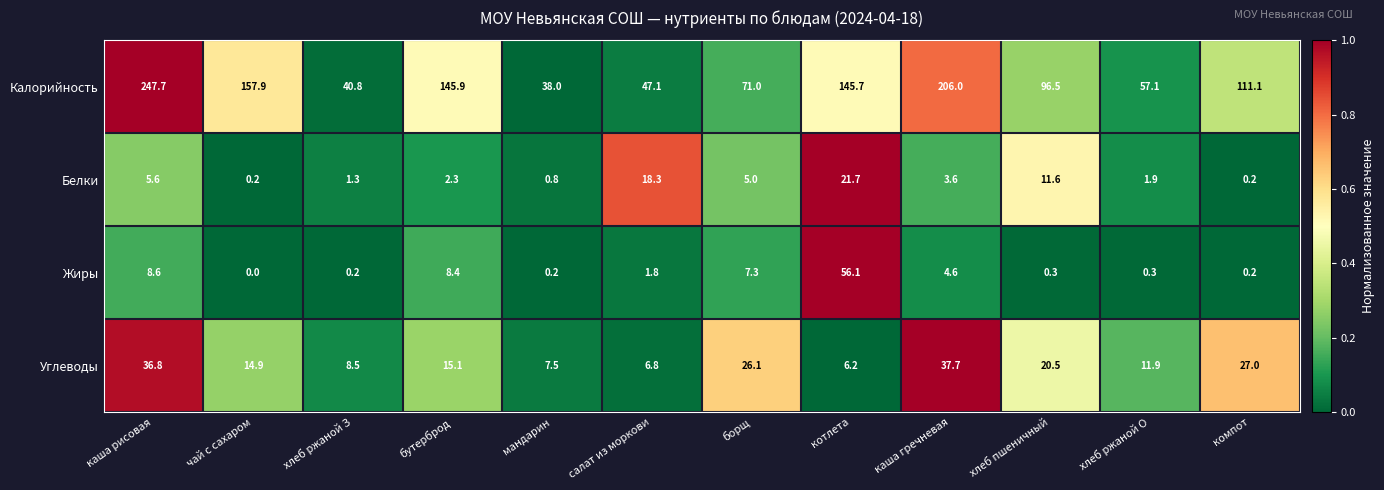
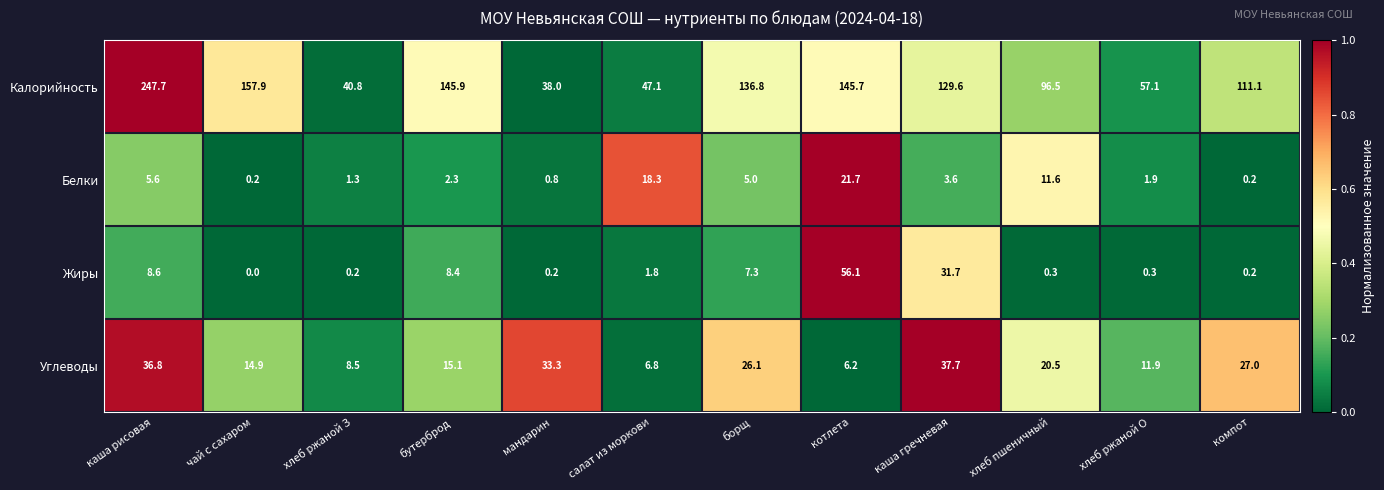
Калорийность, борщ: 71.0 -> 136.8
Калорийность, каша гречневая: 206.0 -> 129.6
Жиры, каша гречневая: 4.6 -> 31.7
Углеводы, мандарин: 7.5 -> 33.3
